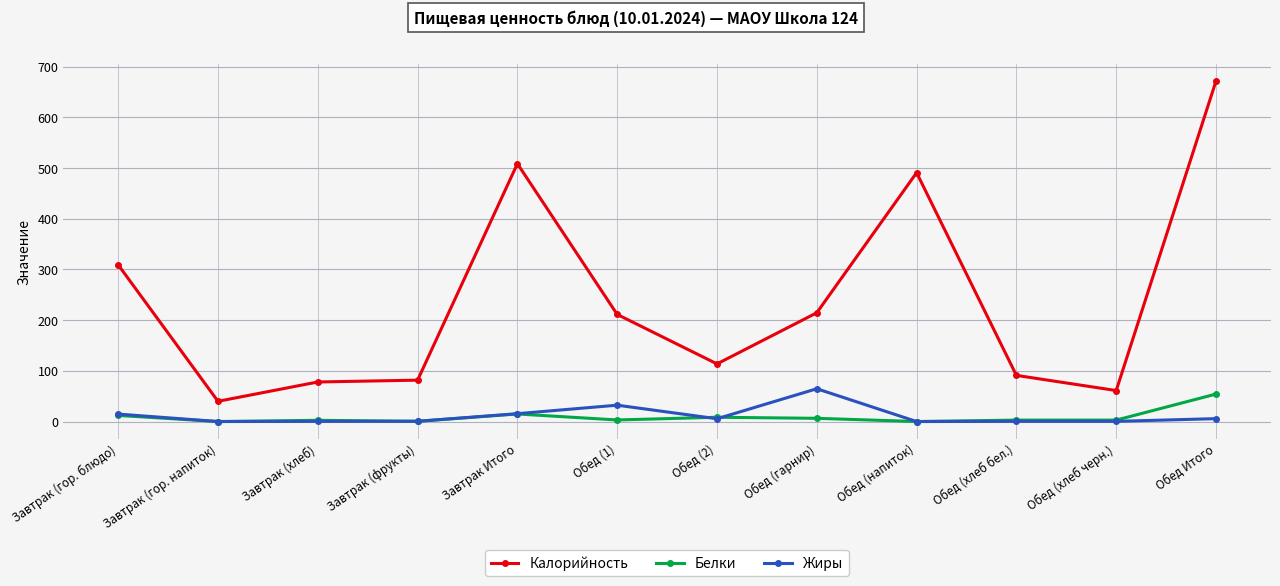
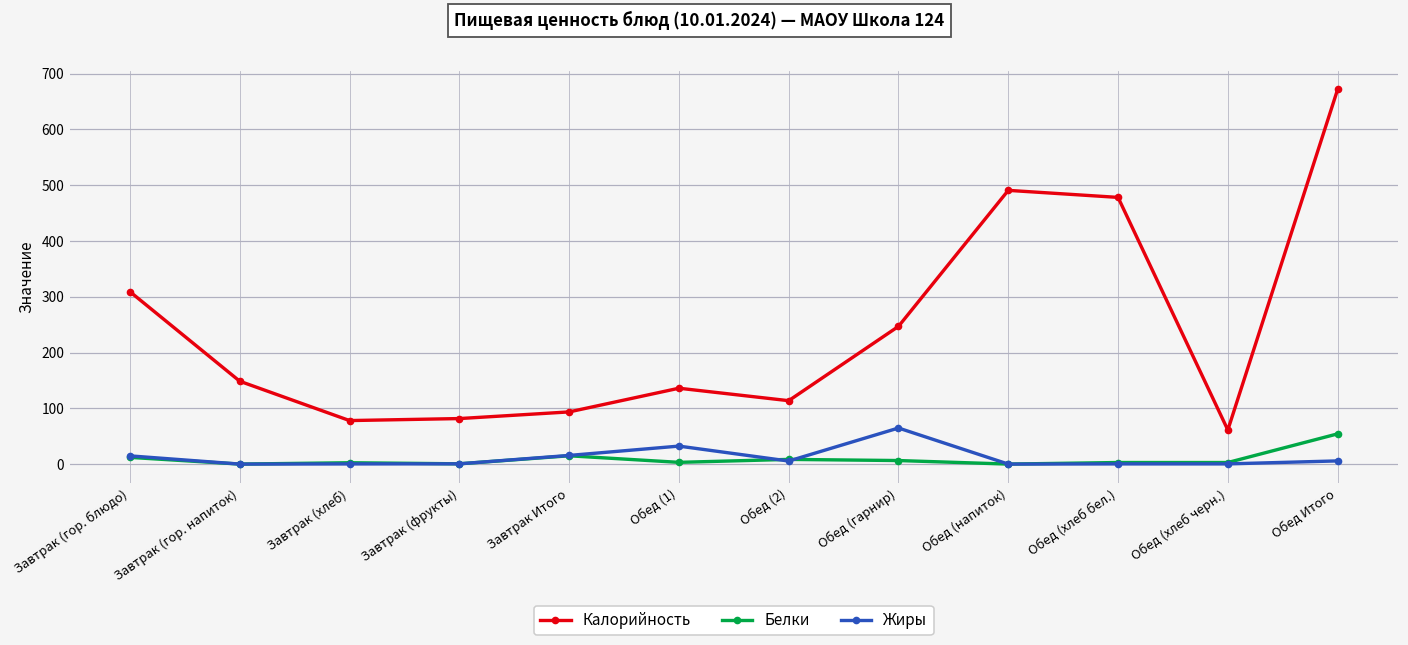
Калорийность, Завтрак (гор. напиток): 40 -> 150
Калорийность, Завтрак Итого: 510 -> 90
Калорийность, Обед (1): 210 -> 140
Калорийность, Обед (гарнир): 210 -> 250
Калорийность, Обед (хлеб бел.): 90 -> 480
